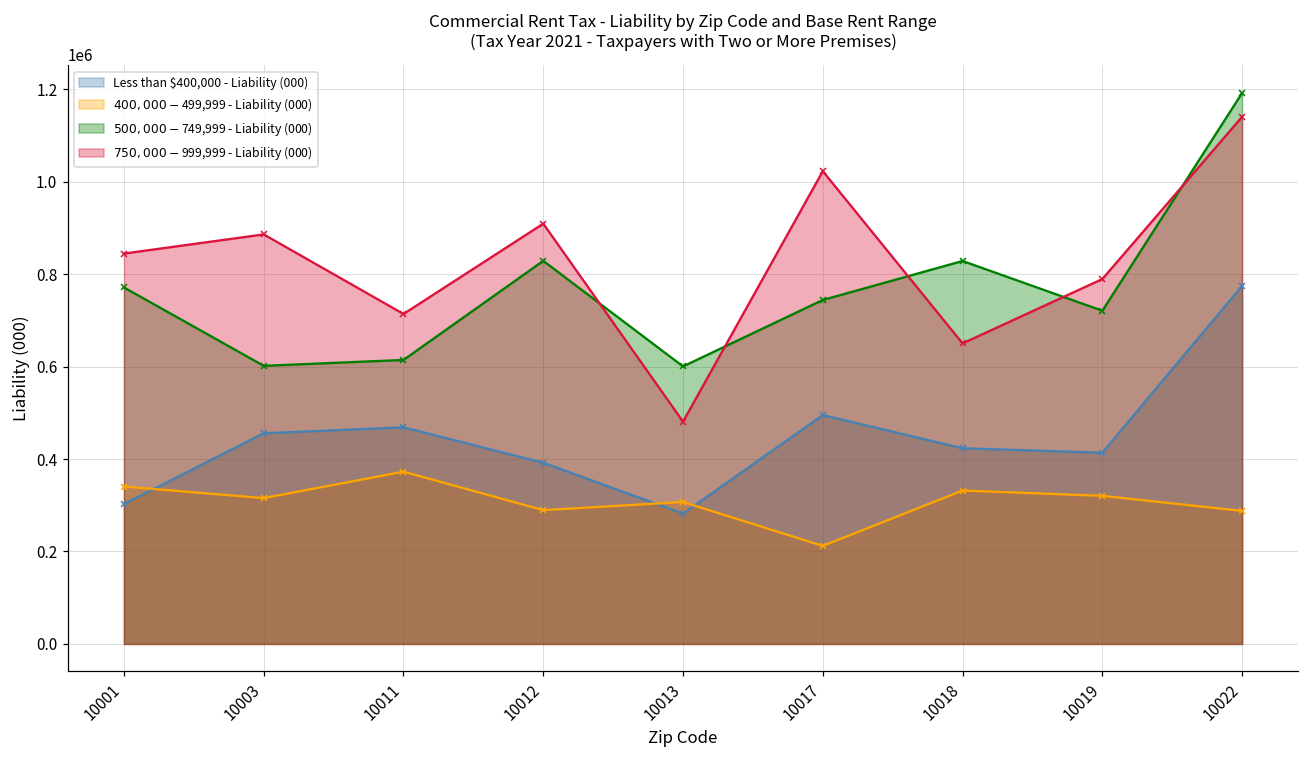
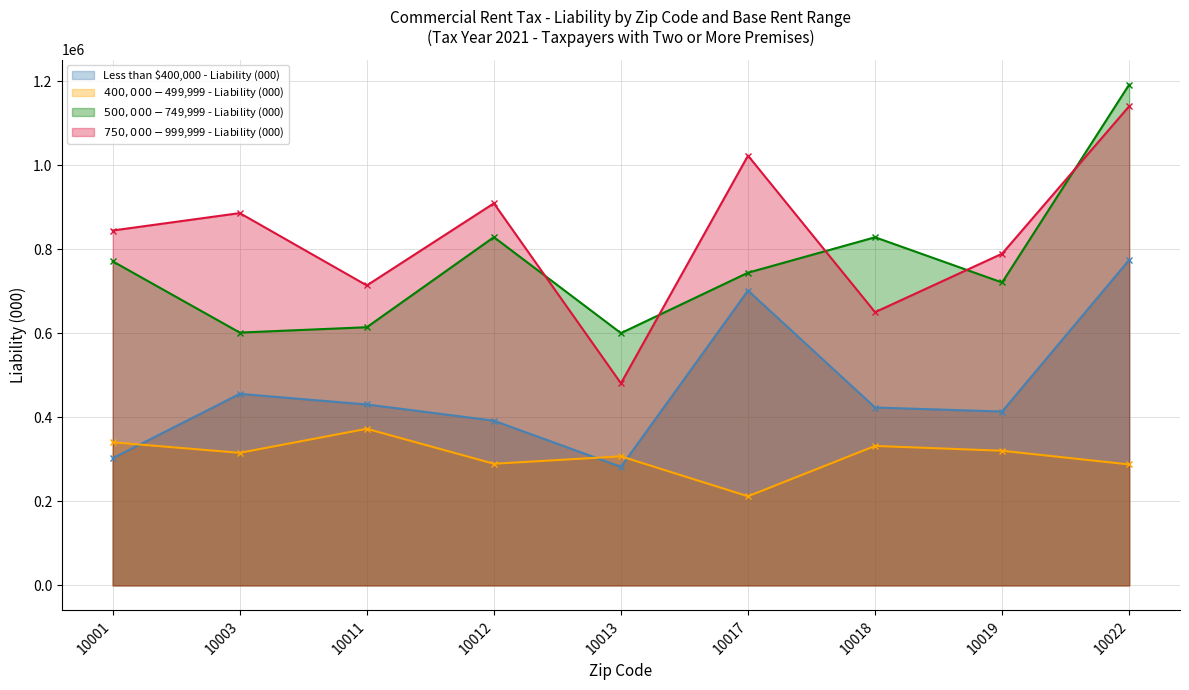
Less than $400,000 - Liability (000), 10011: 470000 -> 430000
Less than $400,000 - Liability (000), 10017: 500000 -> 700000
